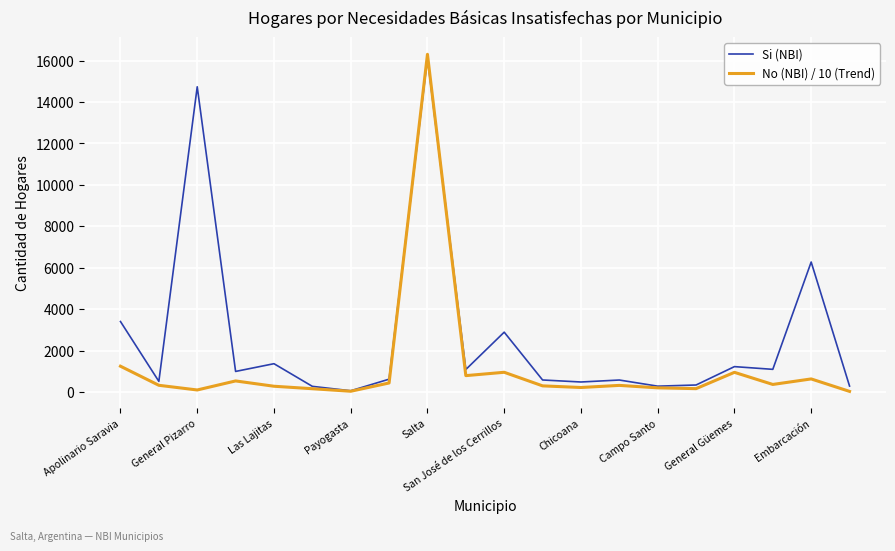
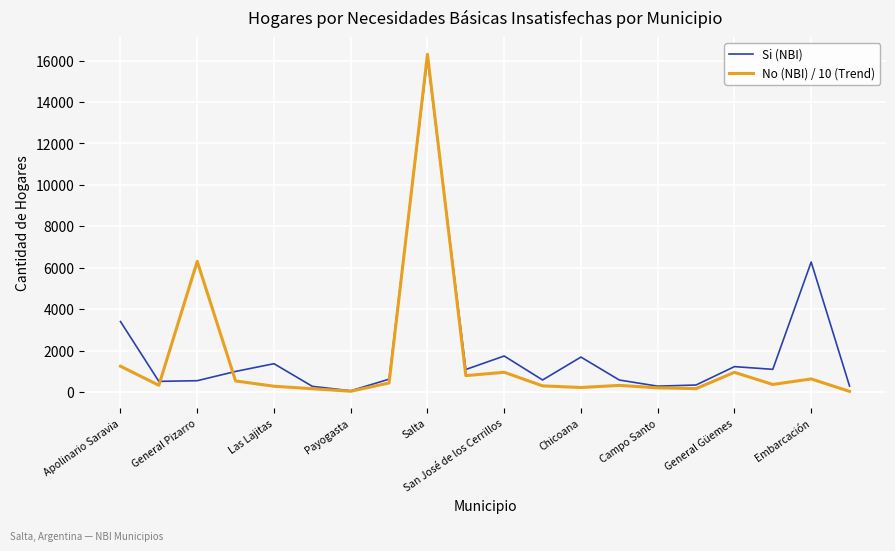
Si (NBI), General Pizarro: 14700 -> 600
No (NBI) / 10 (Trend), General Pizarro: 100 -> 6300
Si (NBI), San José de los Cerrillos: 2900 -> 1800
Si (NBI), Chicoana: 500 -> 1700
